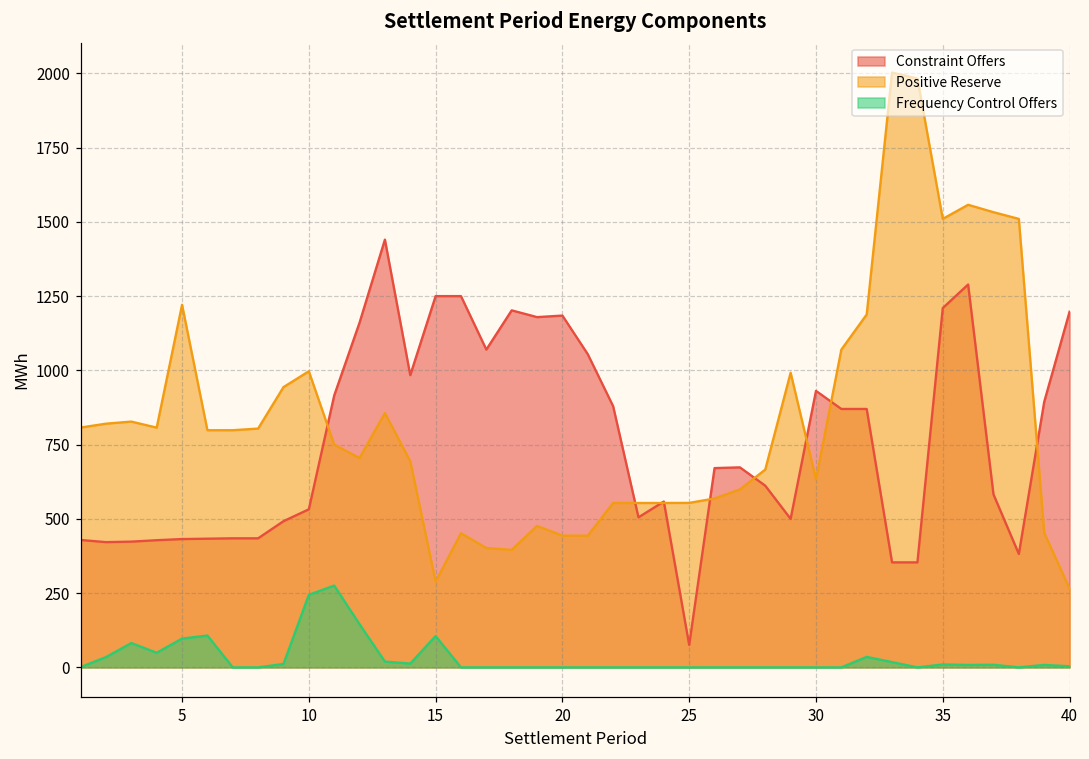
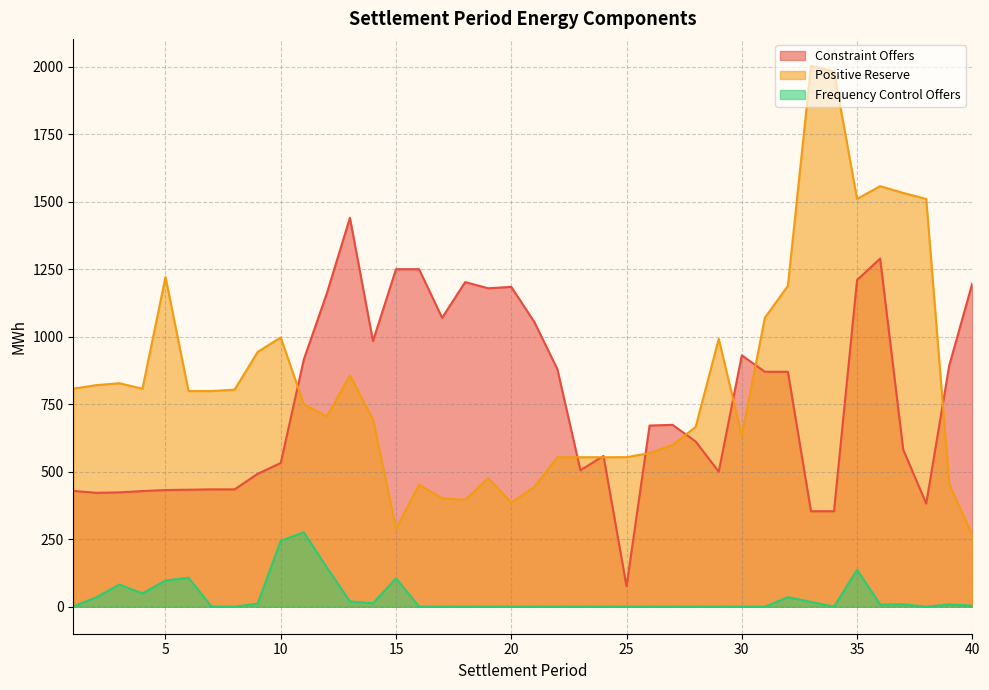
Positive Reserve, 20: 440 -> 390
Frequency Control Offers, 35: 10 -> 140
